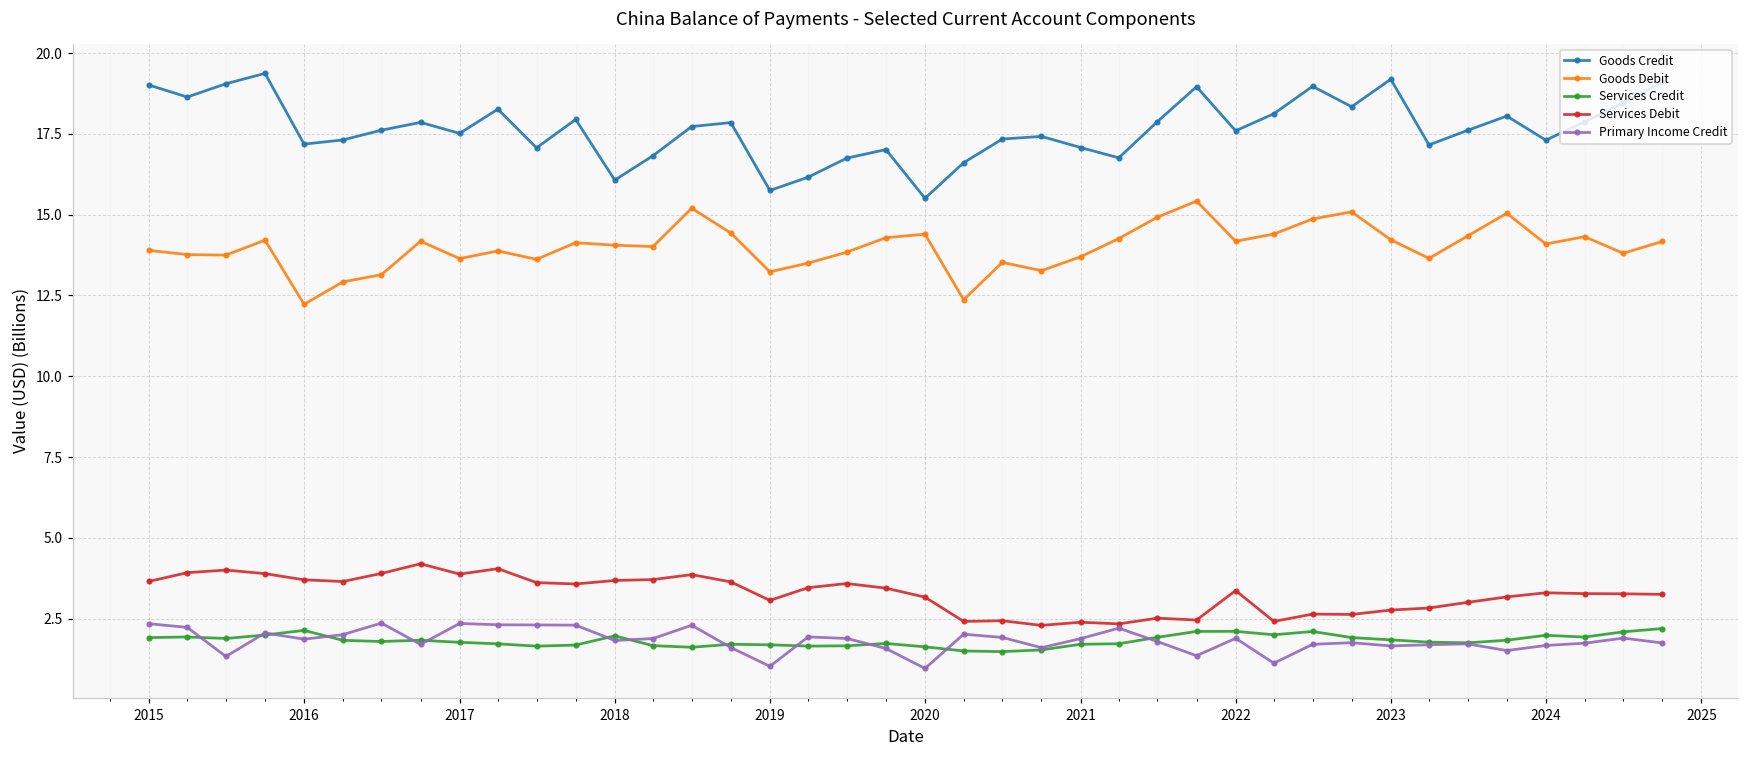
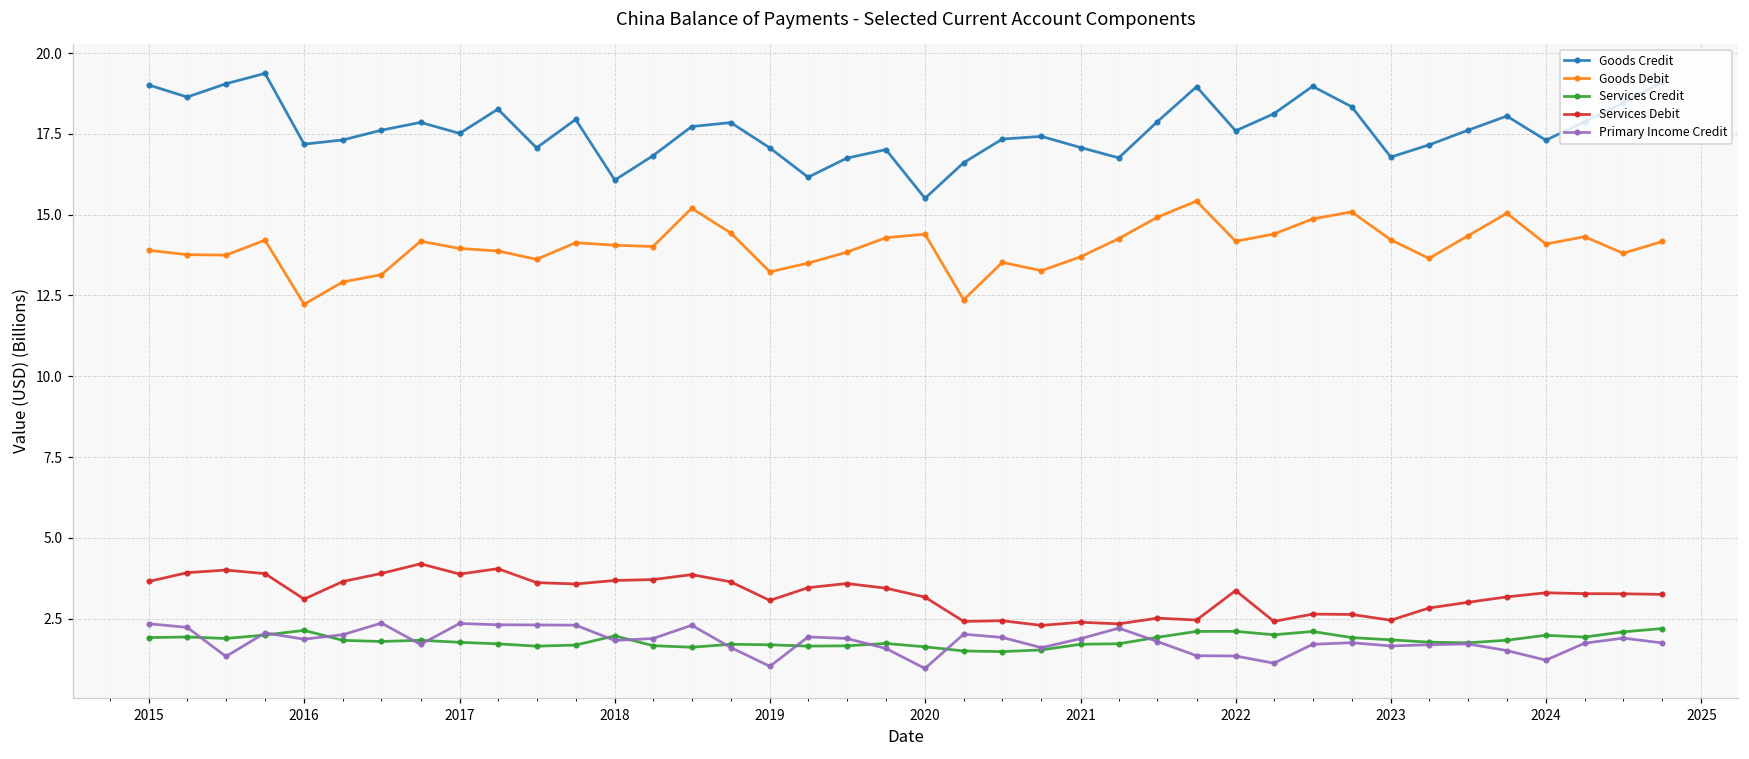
Services Debit, 2016: 3.7 -> 3.1
Goods Debit, 2017: 13.6 -> 14.0
Goods Credit, 2019: 15.7 -> 17.1
Primary Income Credit, 2022: 1.9 -> 1.3
Goods Credit, 2023: 19.2 -> 16.8
Services Debit, 2023: 2.8 -> 2.4
Primary Income Credit, 2024: 1.7 -> 1.2
